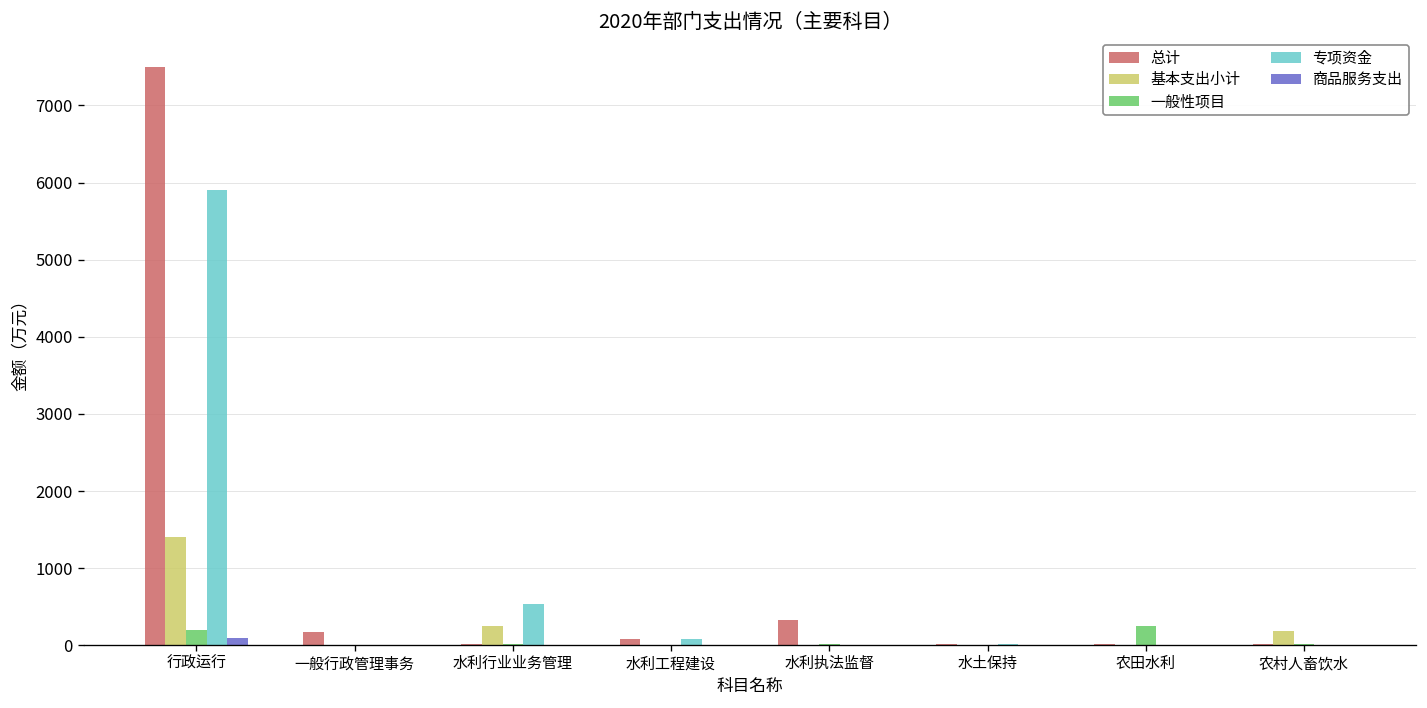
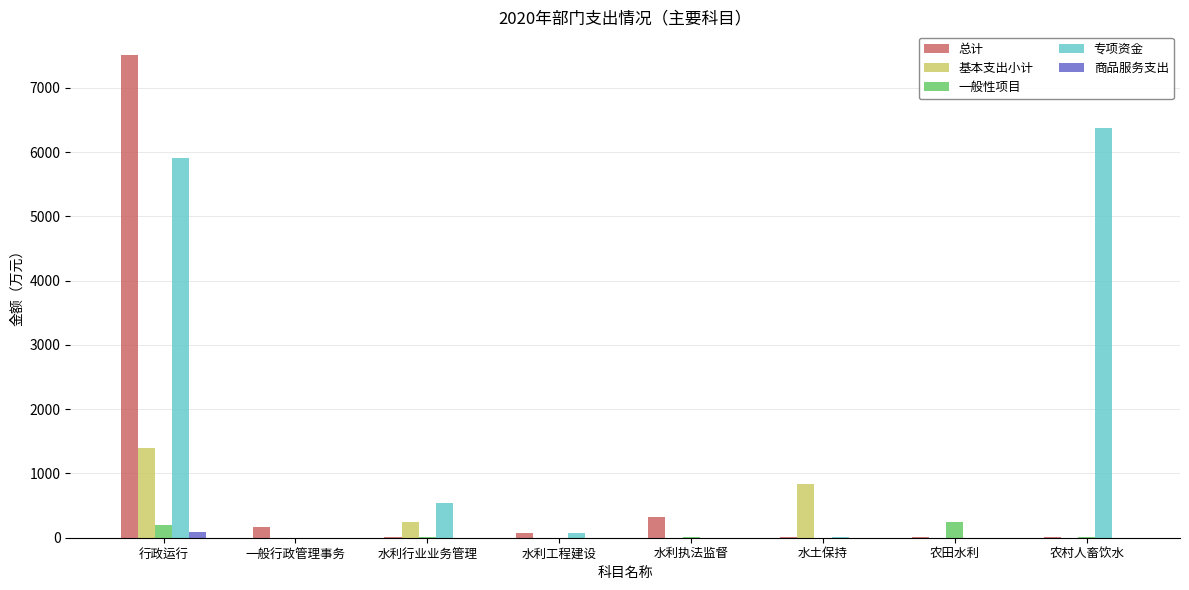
基本支出小计, 水土保持: 0 -> 800
基本支出小计, 农村人畜饮水: 200 -> 0
专项资金, 农村人畜饮水: 0 -> 6400
